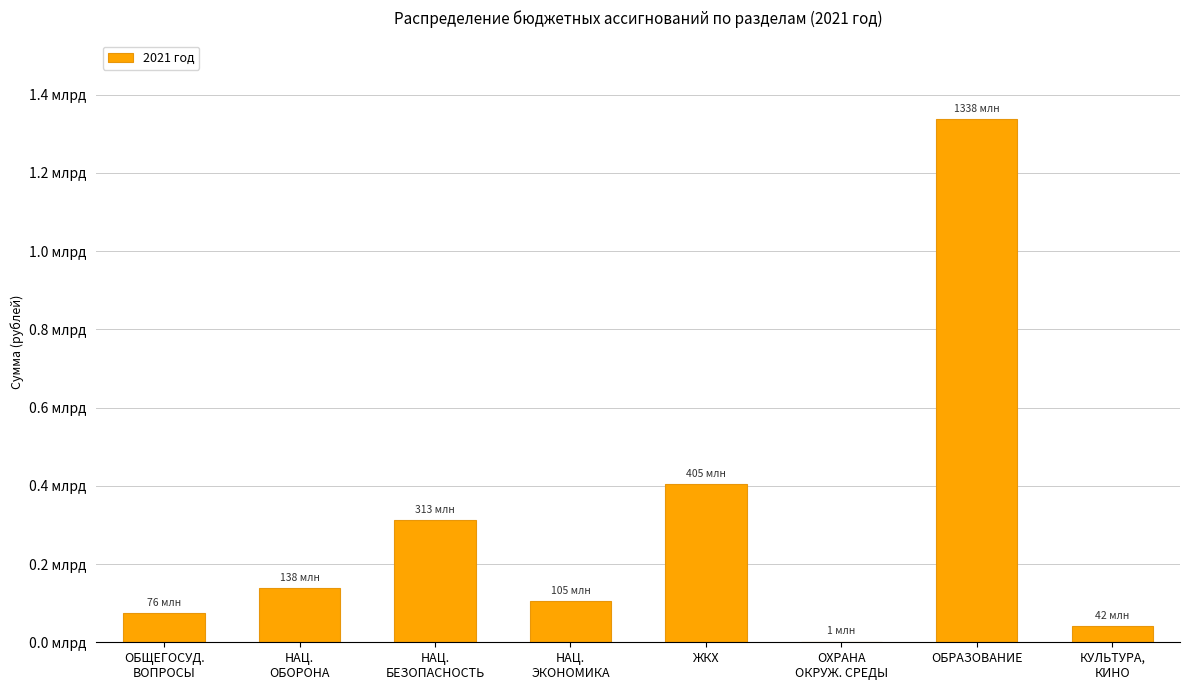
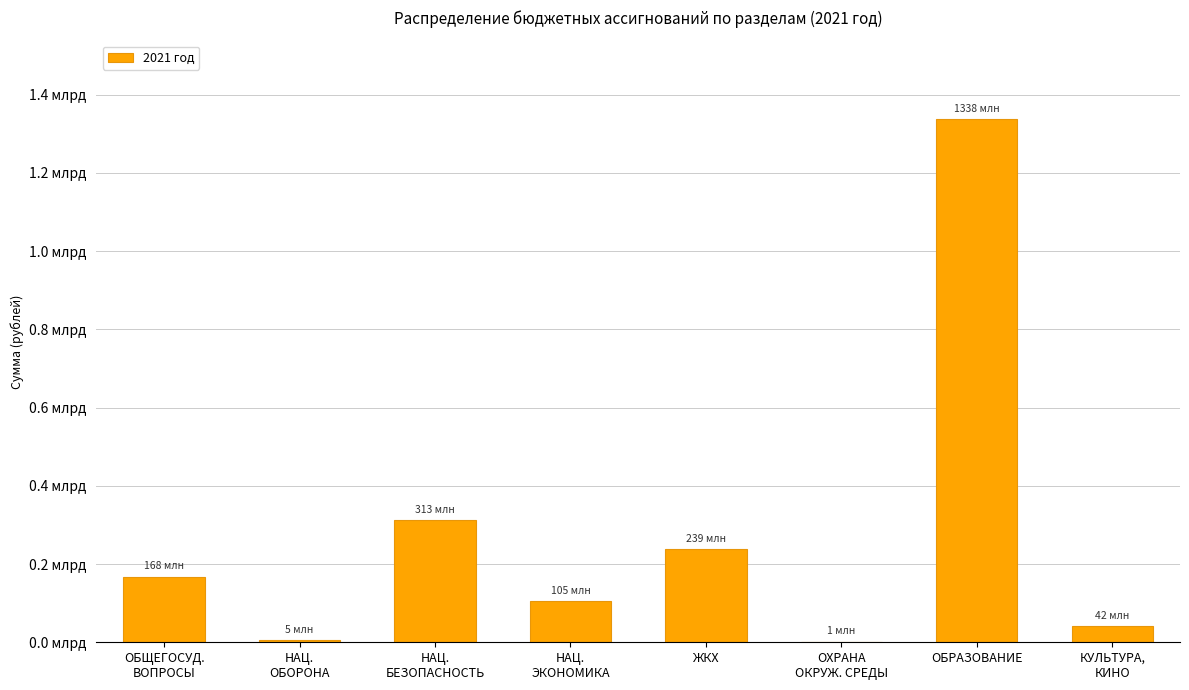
ОБЩЕГОСУД. ВОПРОСЫ: 76 -> 168
НАЦ. ОБОРОНА: 138 -> 5
ЖКХ: 405 -> 239
